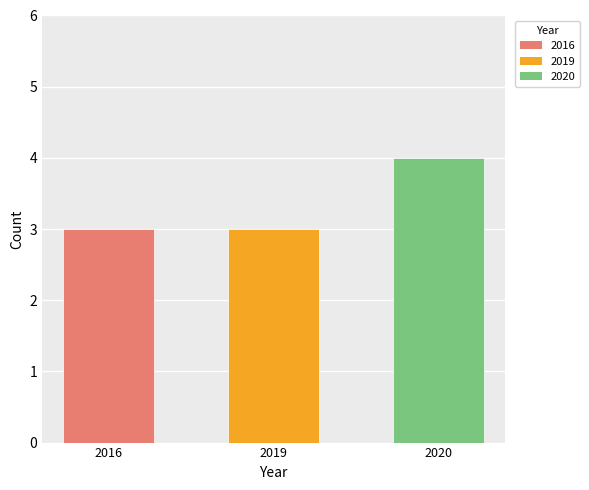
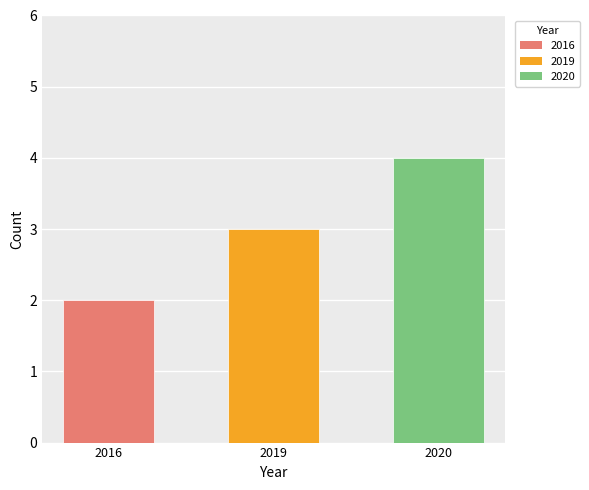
2016: 3 -> 2
